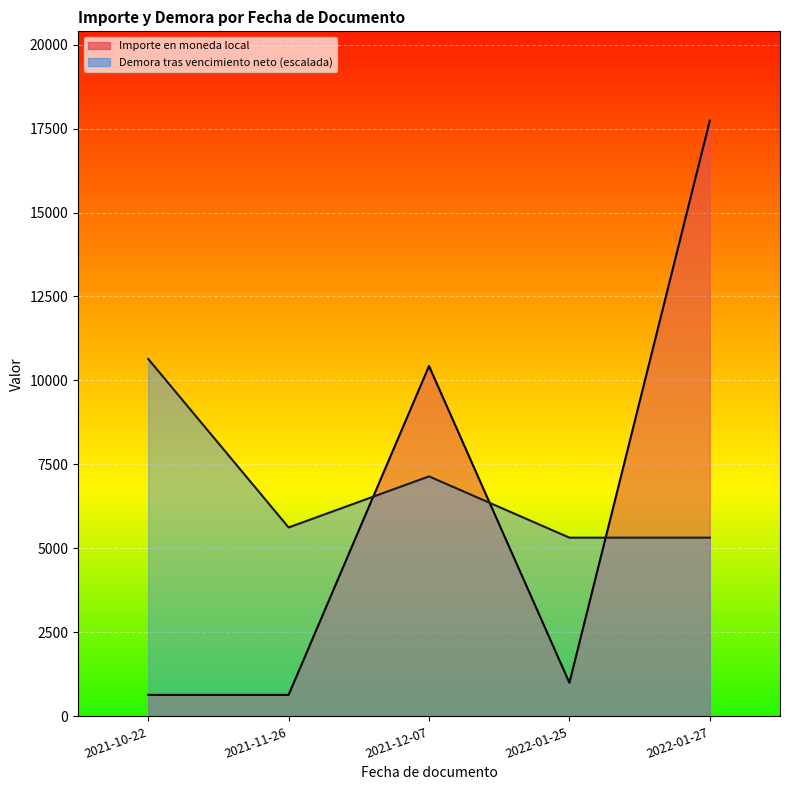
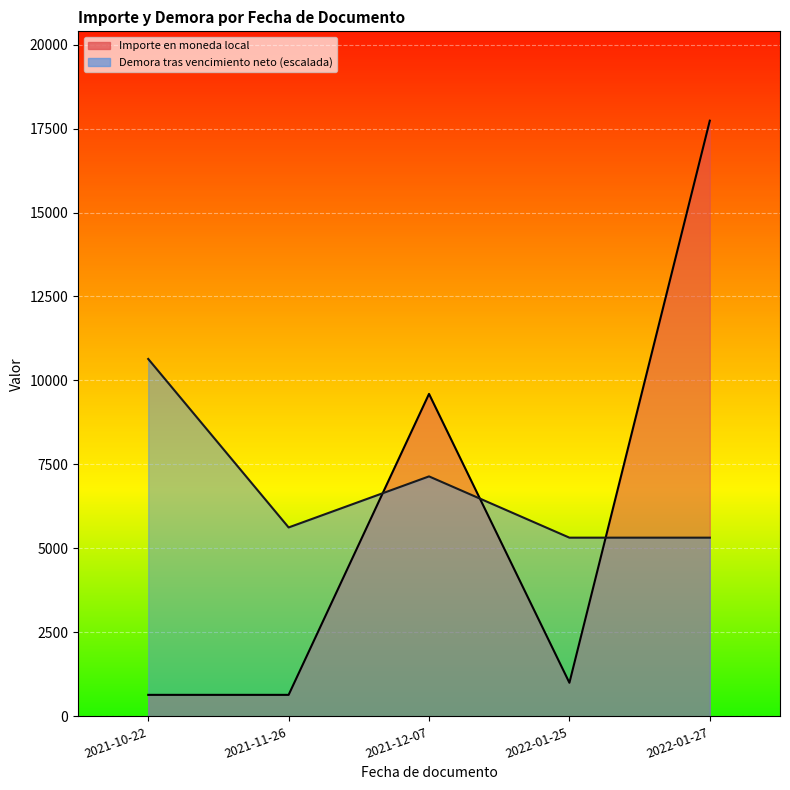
Importe en moneda local, 2021-12-07: 10400 -> 9600
